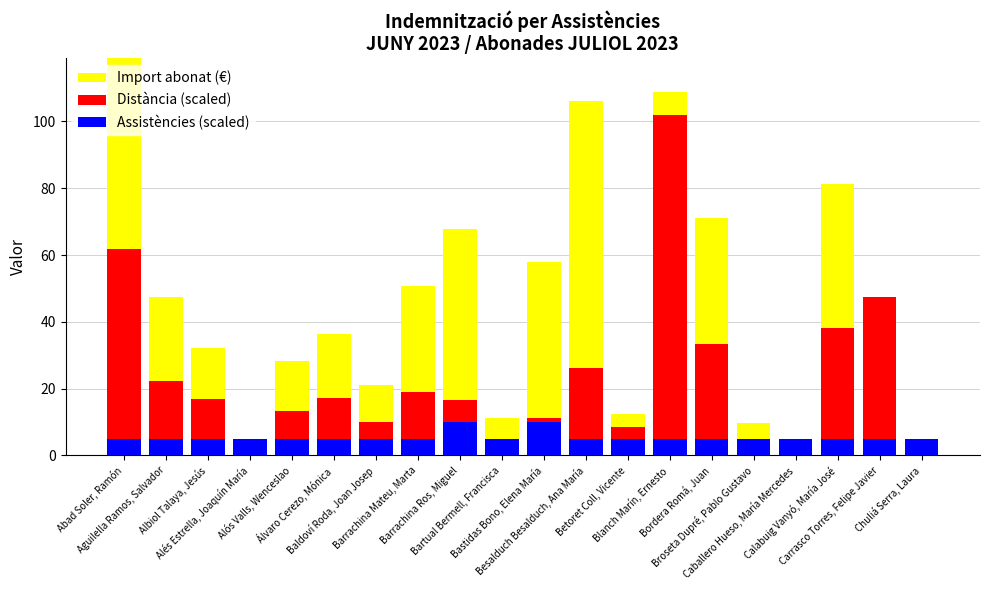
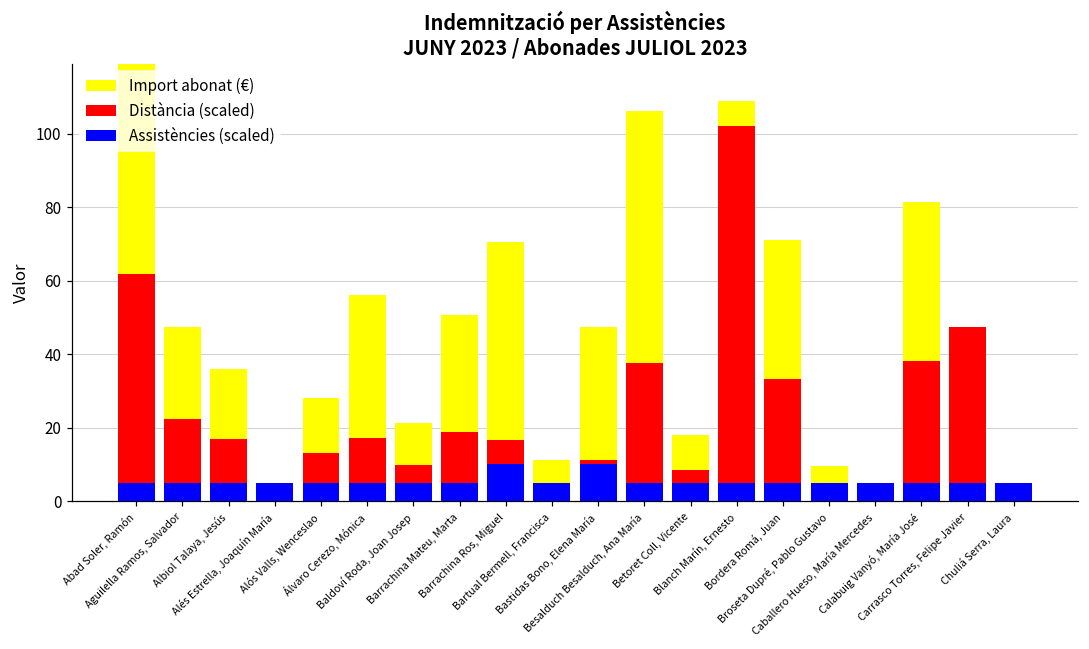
Import abonat (€), Albiol Talaya, Jesús: 32 -> 36
Import abonat (€), Álvaro Cerezo, Mónica: 36 -> 56
Import abonat (€), Barrachina Ros, Miguel: 68 -> 70
Import abonat (€), Bastidas Bono, Elena María: 58 -> 47
Distància (scaled), Besalduch Besalduch, Ana María: 26 -> 38
Import abonat (€), Betoret Coll, Vicente: 12 -> 18
